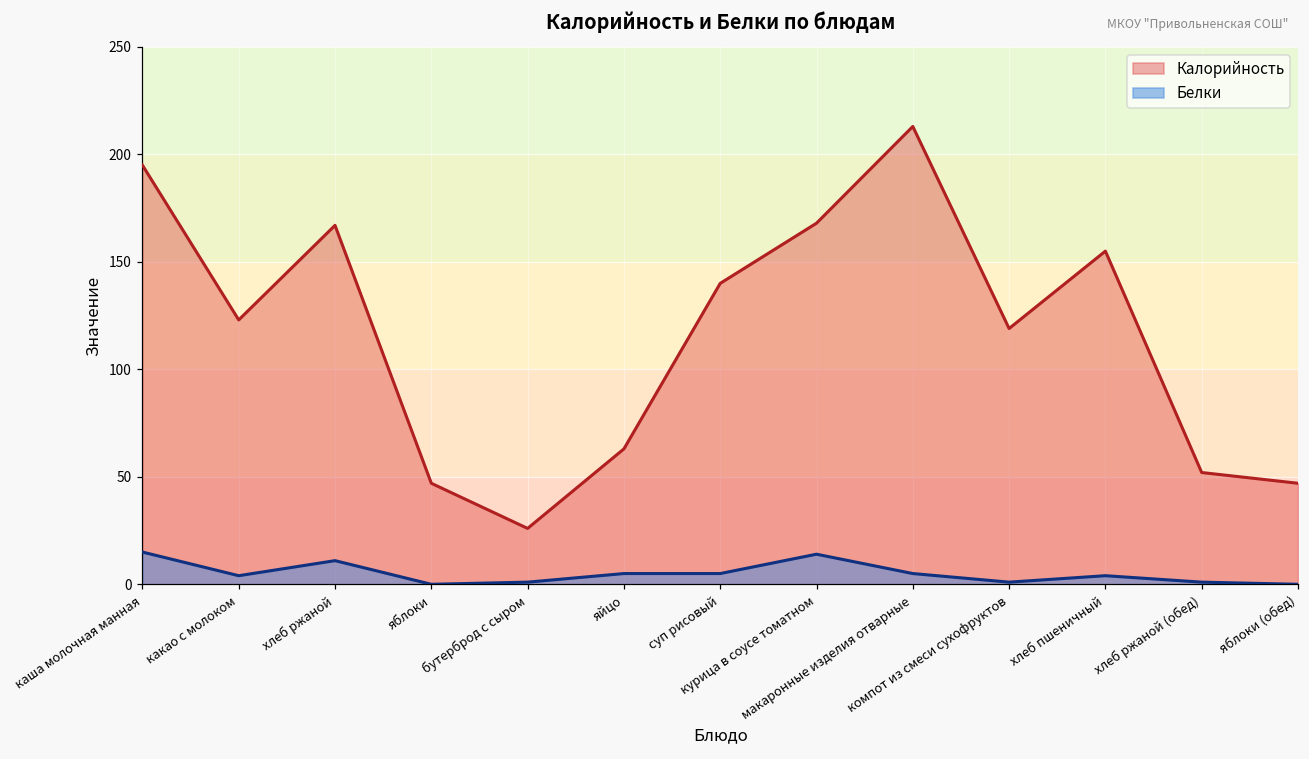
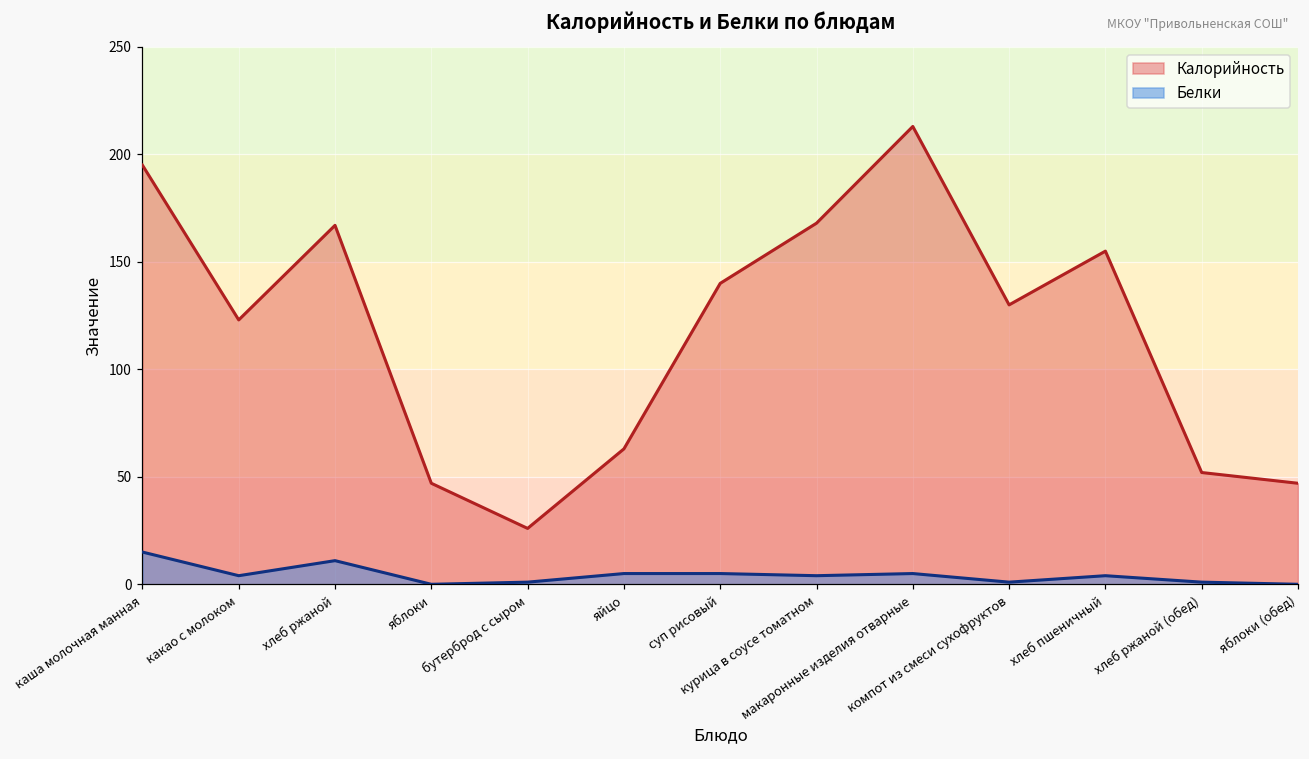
Белки, курица в соусе томатном: 14 -> 4
Калорийность, компот из смеси сухофруктов: 119 -> 130
